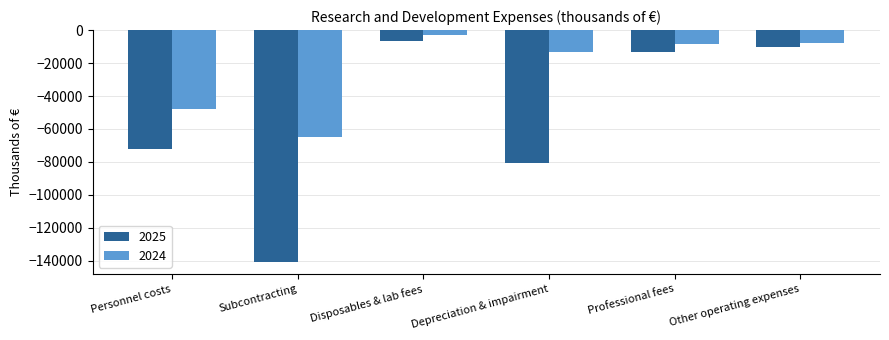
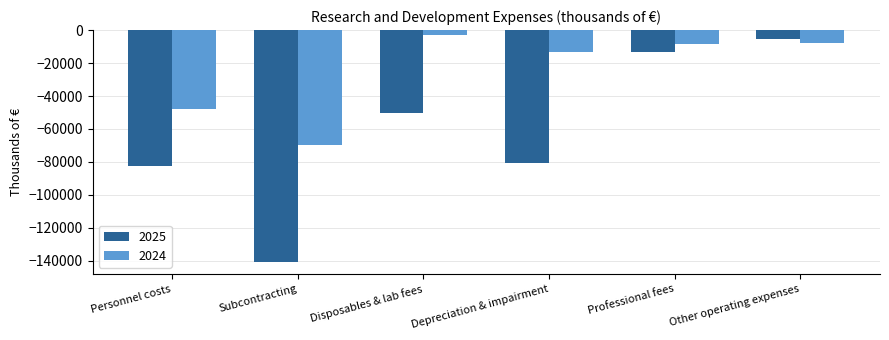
2025, Personnel costs: -72000 -> -82000
2024, Subcontracting: -65000 -> -70000
2025, Disposables & lab fees: -7000 -> -50000
2025, Other operating expenses: -10000 -> -5000
